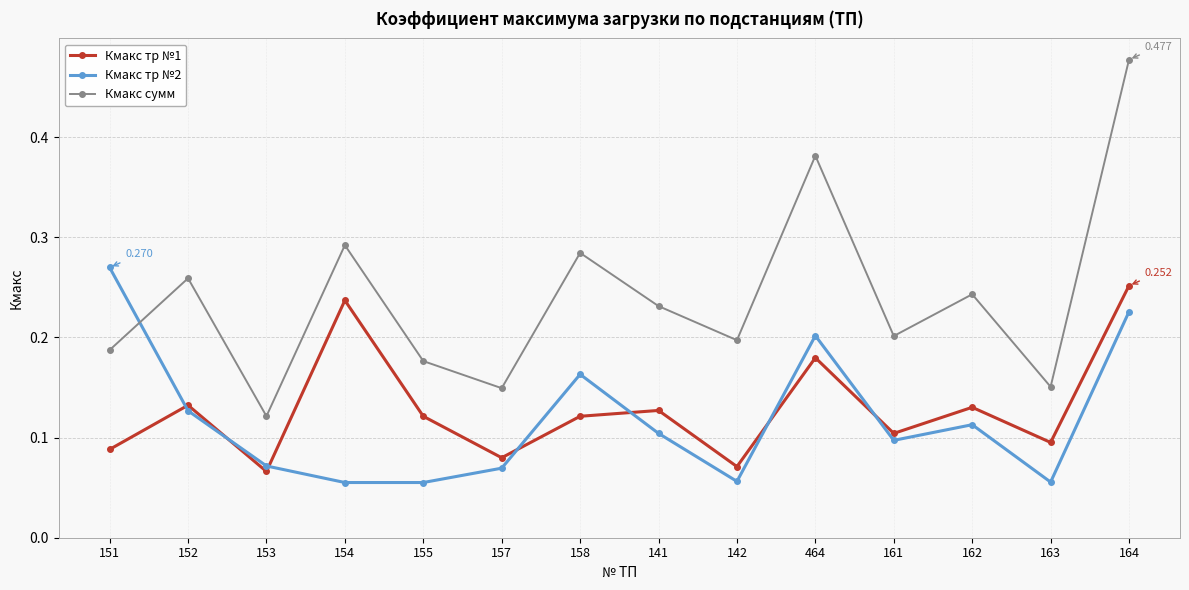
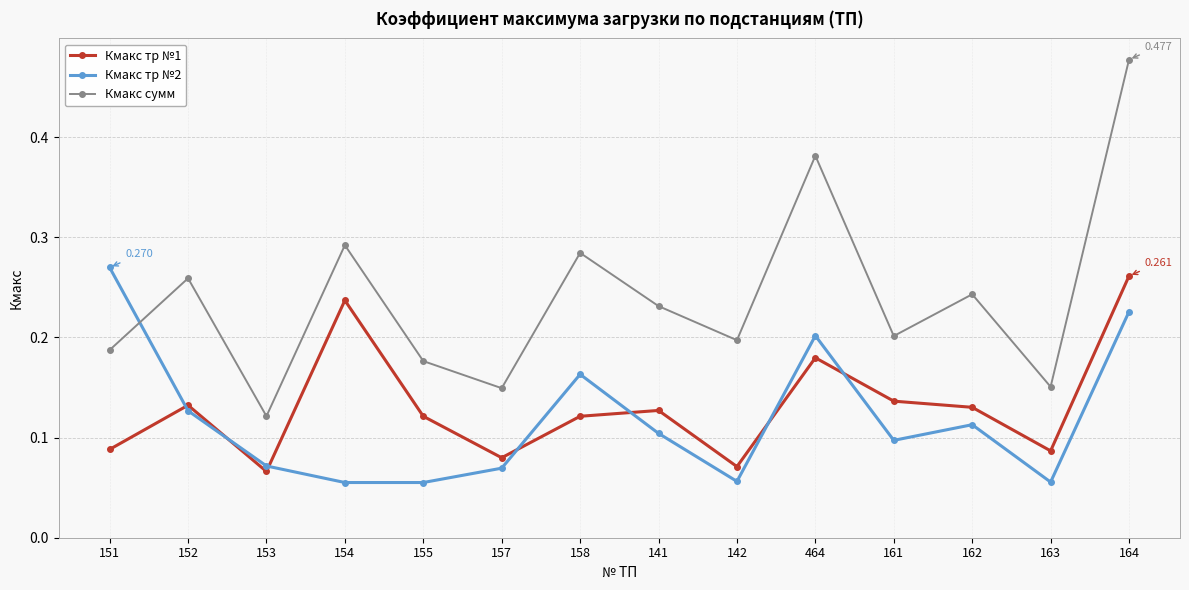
Кмакс тр №1, 161: 0.104 -> 0.136
Кмакс тр №1, 163: 0.095 -> 0.087
Кмакс тр №1, 164: 0.252 -> 0.261
